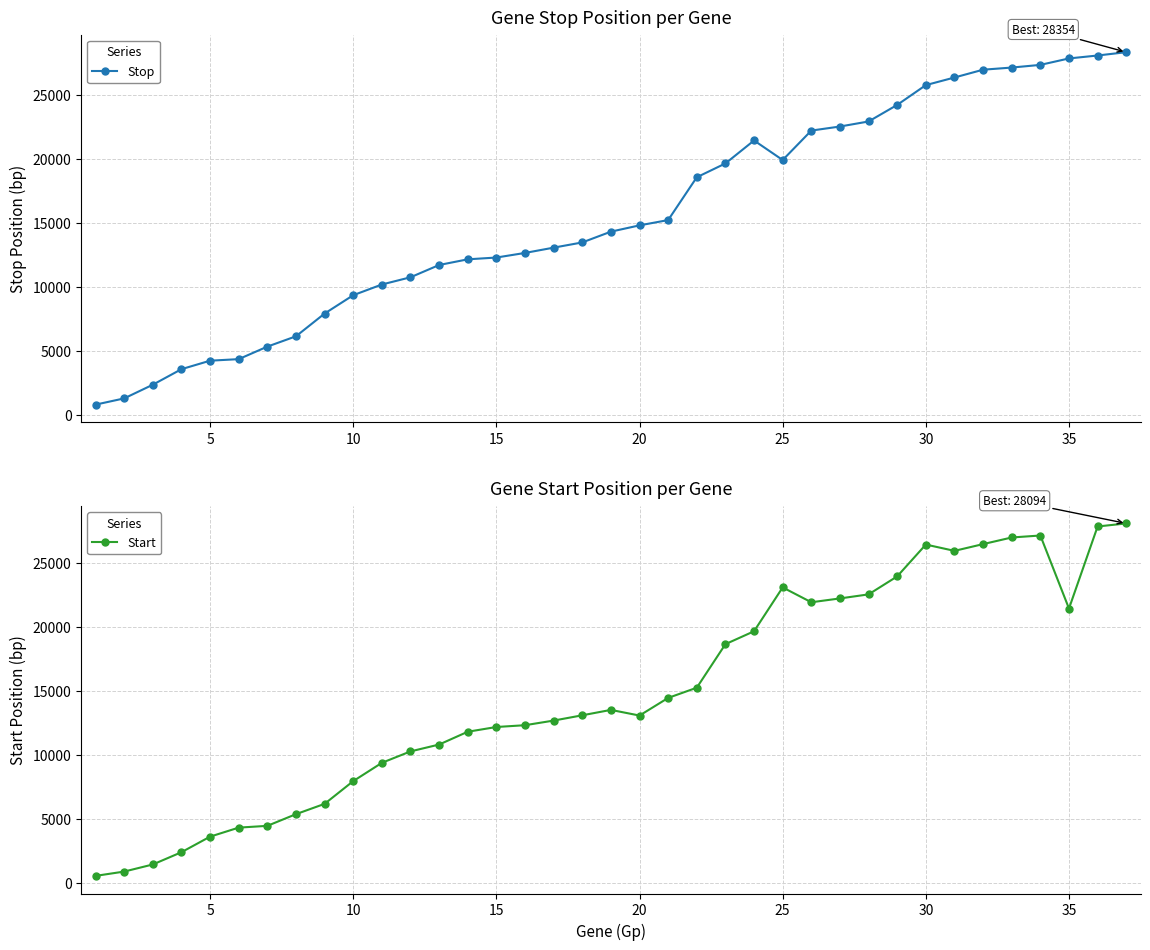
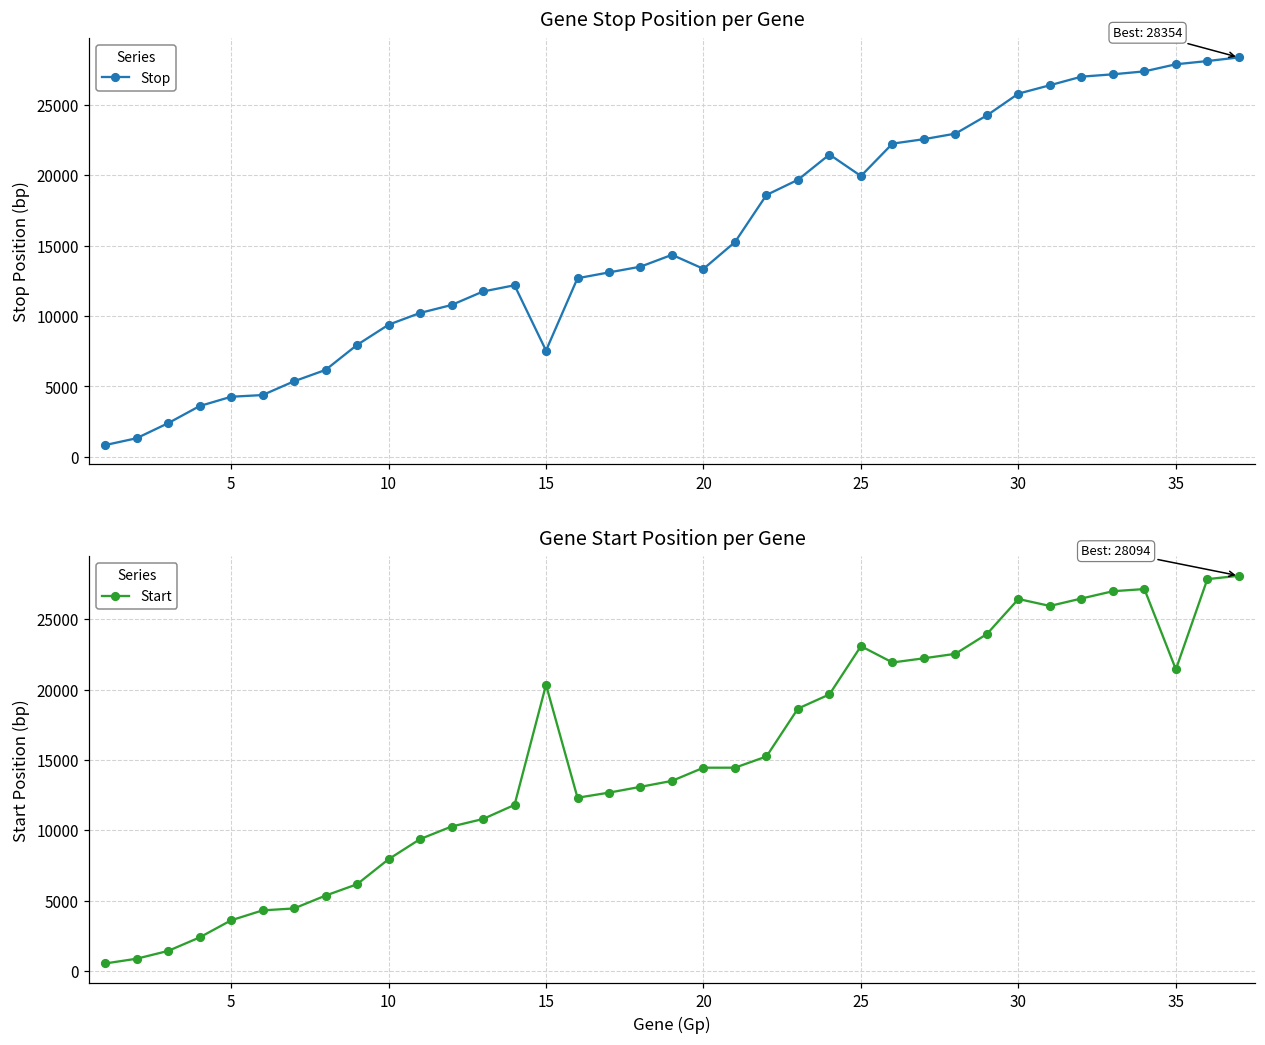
Gene Stop Position per Gene, 15: 12300 -> 7500
Gene Stop Position per Gene, 20: 14800 -> 13300
Gene Start Position per Gene, 15: 12200 -> 20300
Gene Start Position per Gene, 20: 13100 -> 14500
